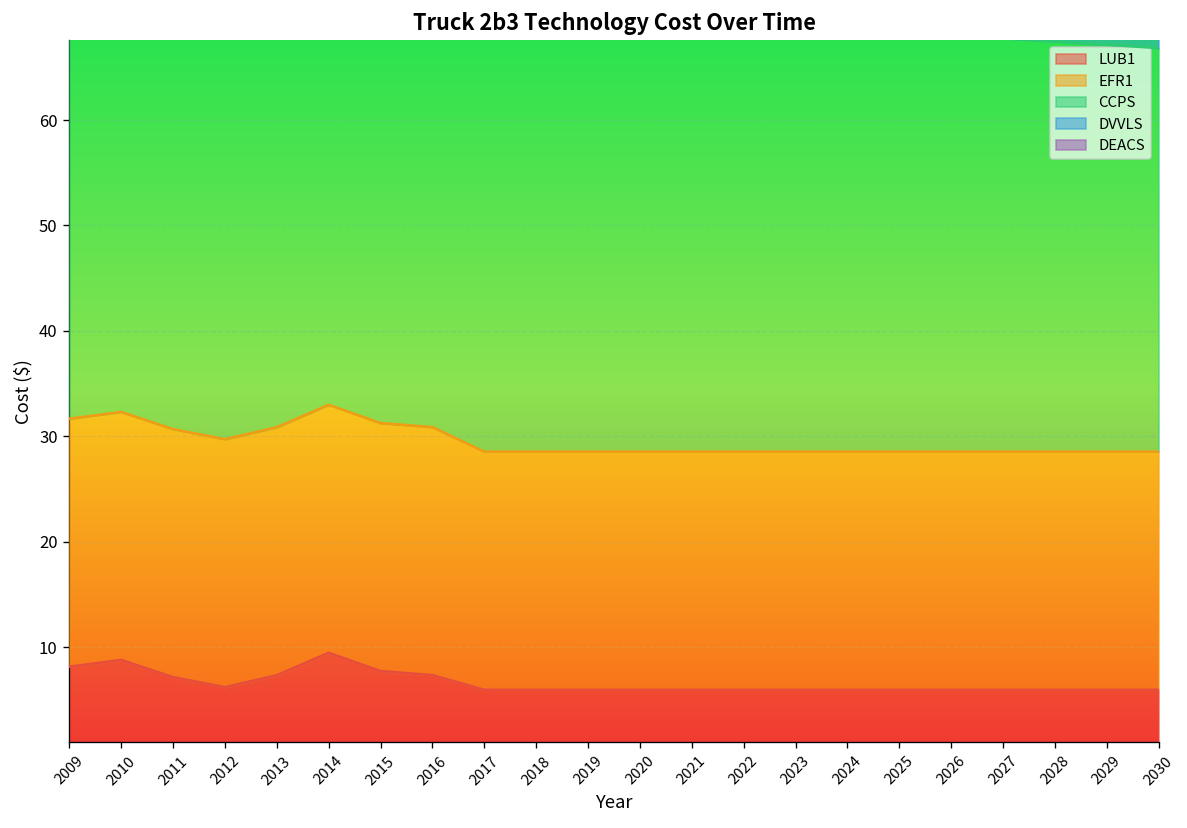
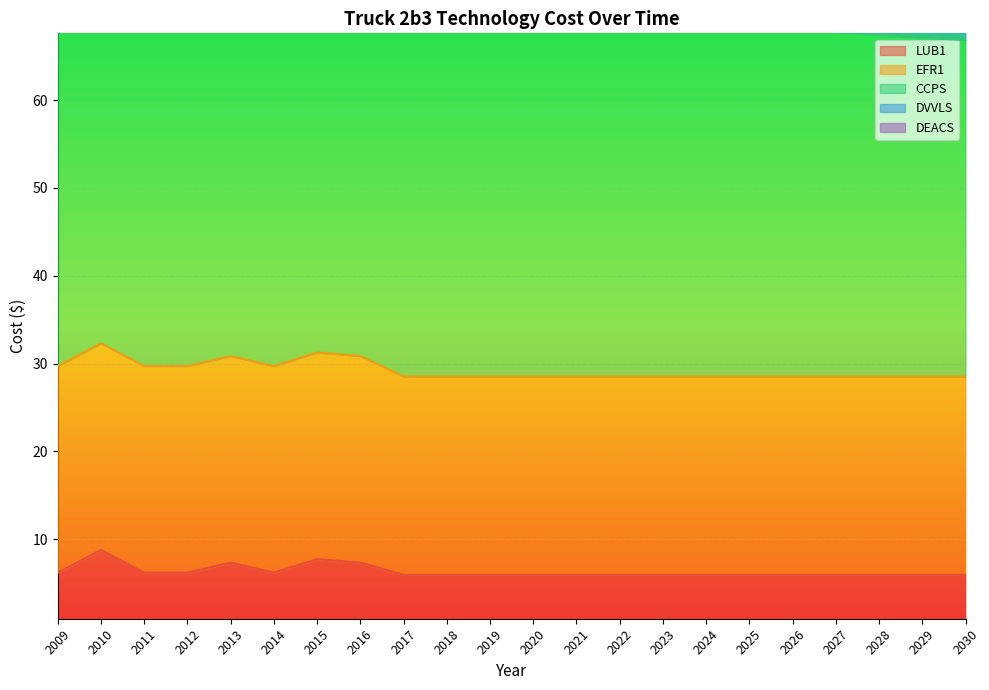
LUB1, 2009: 8 -> 6
LUB1, 2011: 7 -> 6
LUB1, 2014: 9 -> 6
